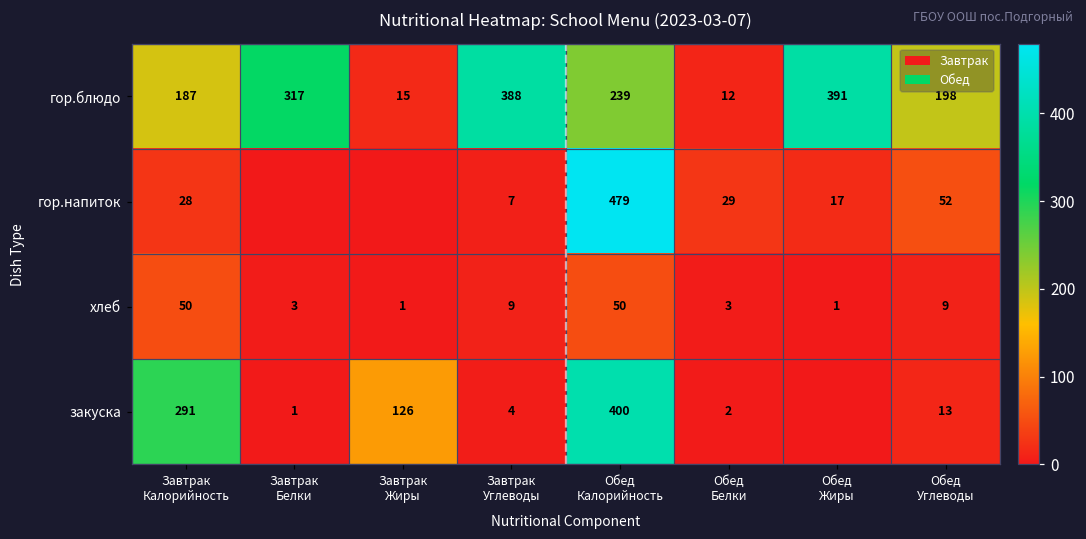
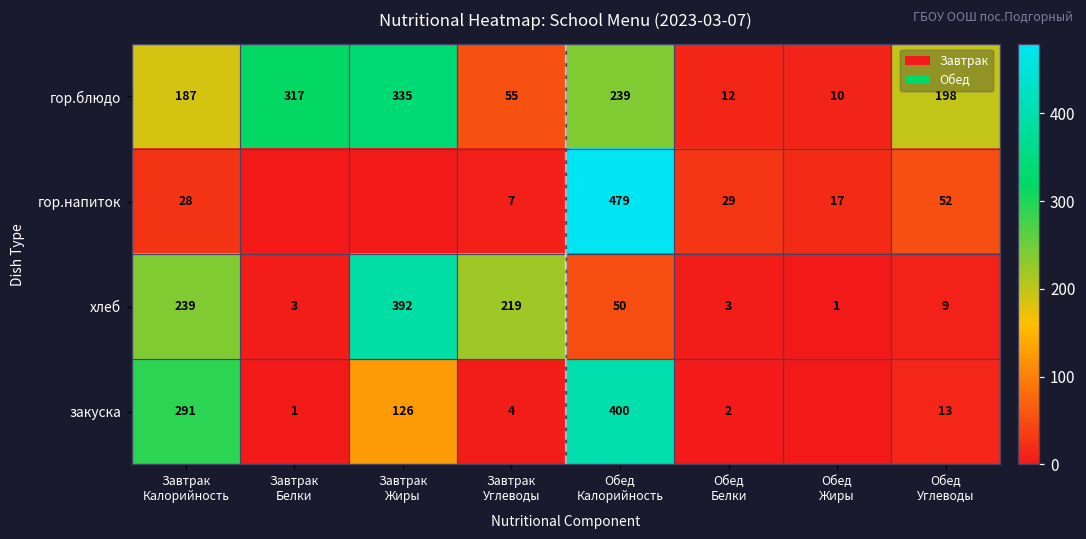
гор.блюдо, Завтрак Жиры: 15 -> 335
гор.блюдо, Завтрак Углеводы: 388 -> 55
гор.блюдо, Обед Жиры: 391 -> 10
хлеб, Завтрак Калорийность: 50 -> 239
хлеб, Завтрак Жиры: 1 -> 392
хлеб, Завтрак Углеводы: 9 -> 219
